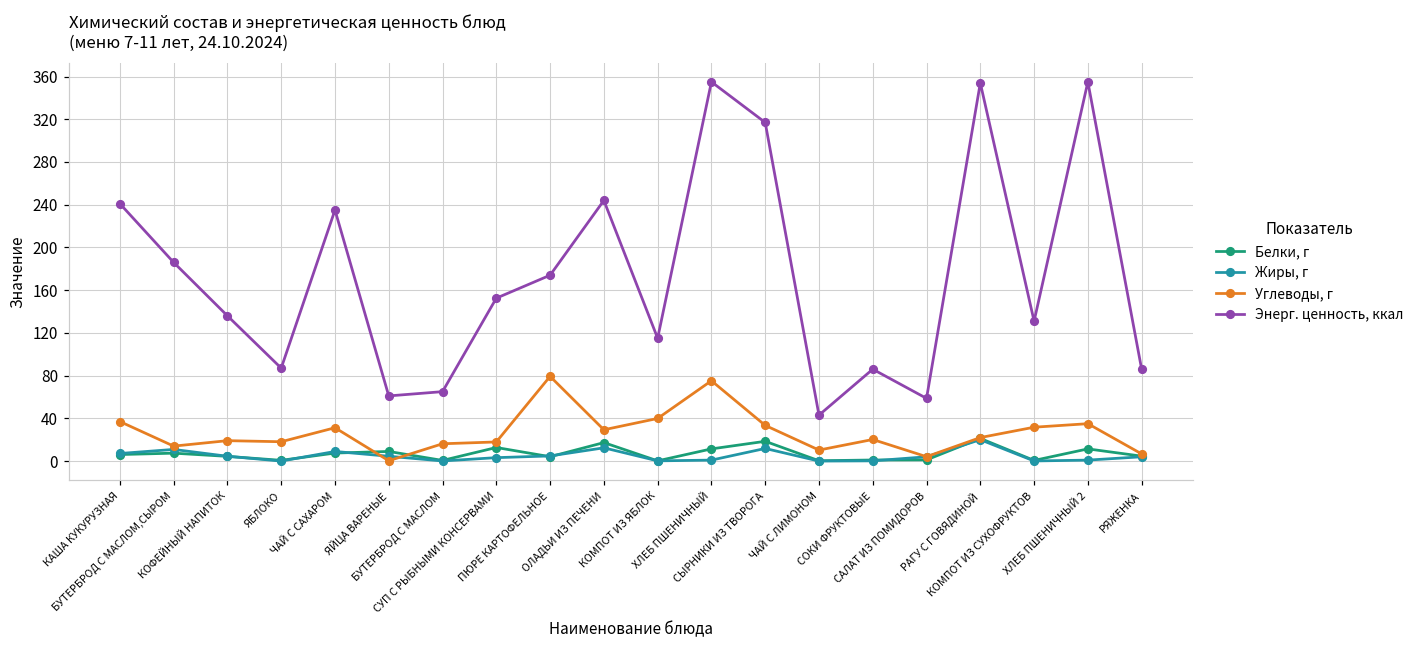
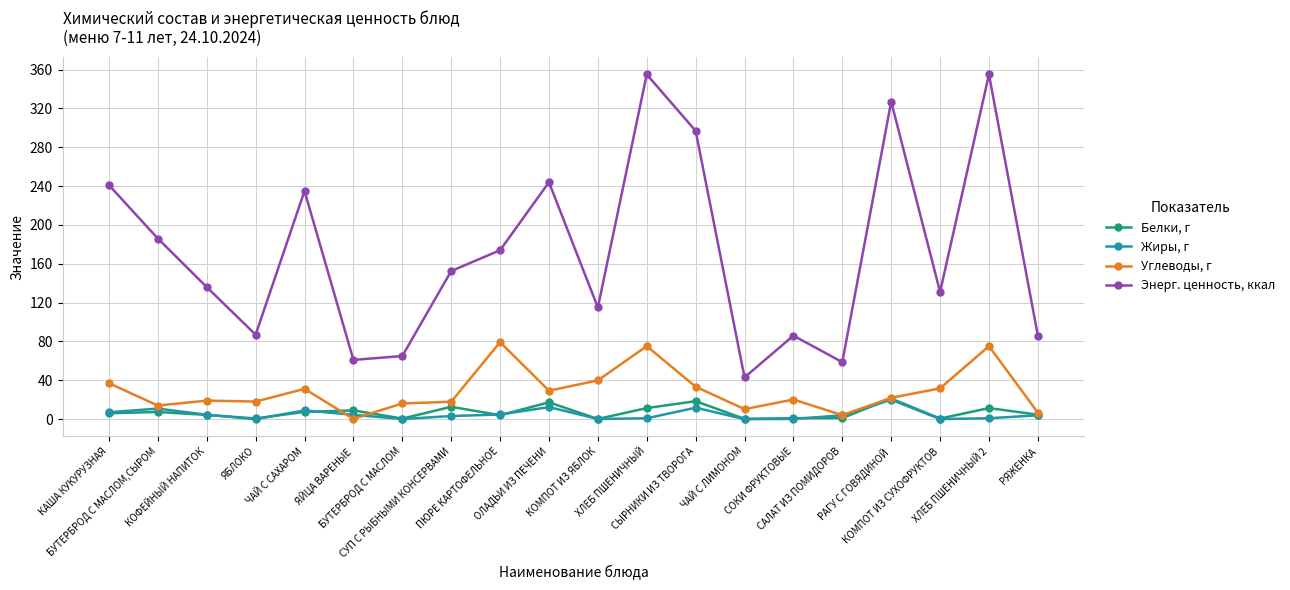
Энерг. ценность, ккал, СЫРНИКИ ИЗ ТВОРОГА: 320 -> 300
Энерг. ценность, ккал, РАГУ С ГОВЯДИНОЙ: 350 -> 330
Углеводы, г, ХЛЕБ ПШЕНИЧНЫЙ 2: 40 -> 80
